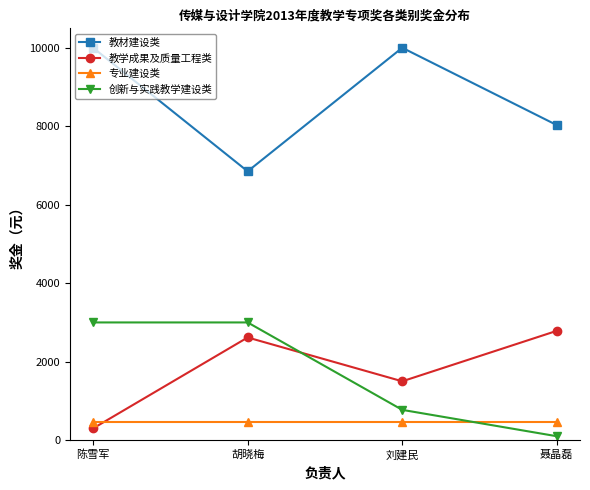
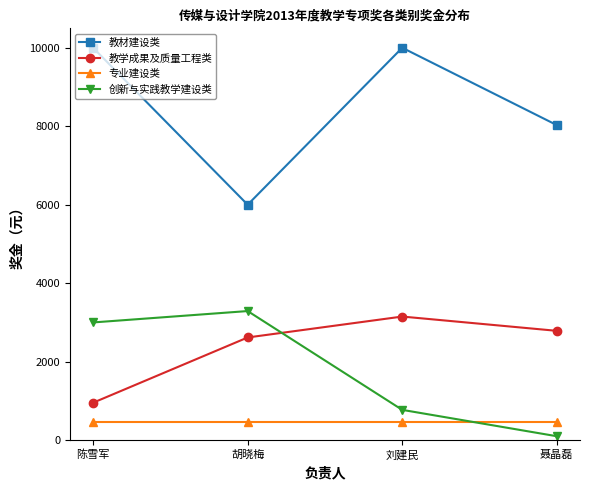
教学成果及质量工程类, 陈雪军: 300 -> 1000
教材建设类, 胡晓梅: 6900 -> 6000
创新与实践教学建设类, 胡晓梅: 3000 -> 3300
教学成果及质量工程类, 刘建民: 1500 -> 3200
